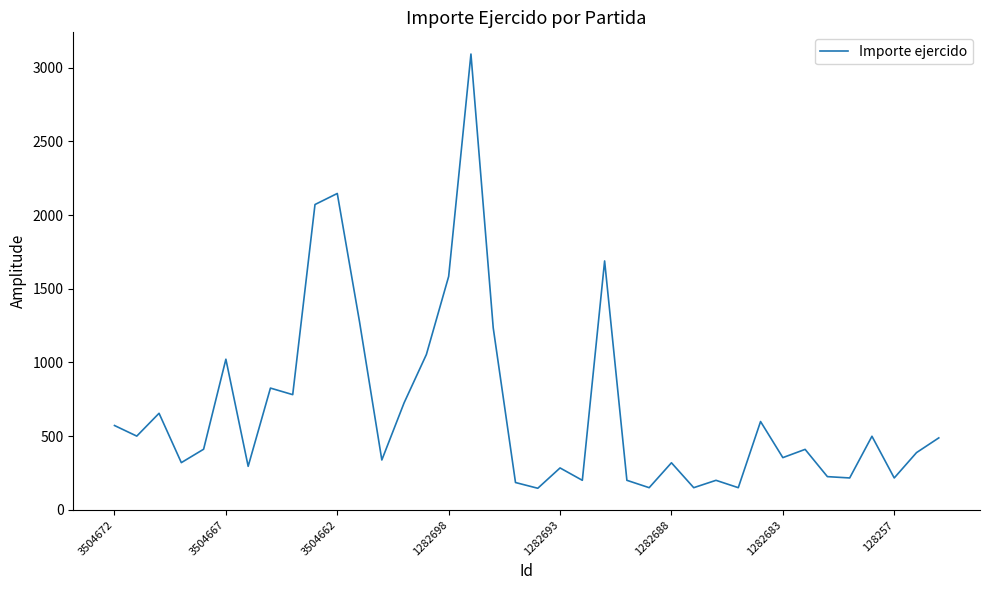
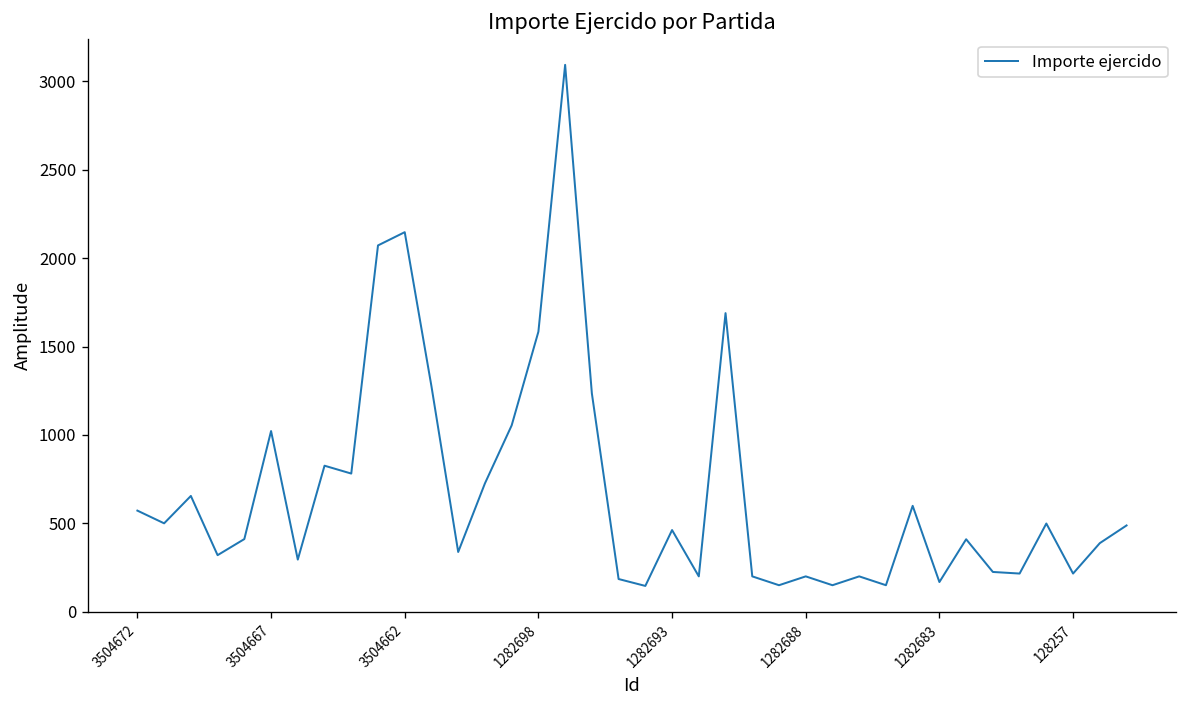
1282693: 280 -> 460
1282688: 320 -> 200
1282683: 350 -> 170
